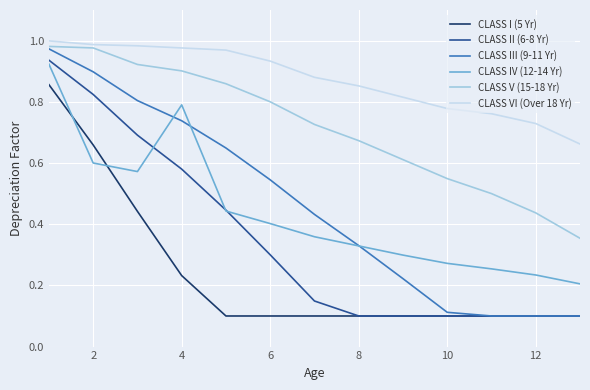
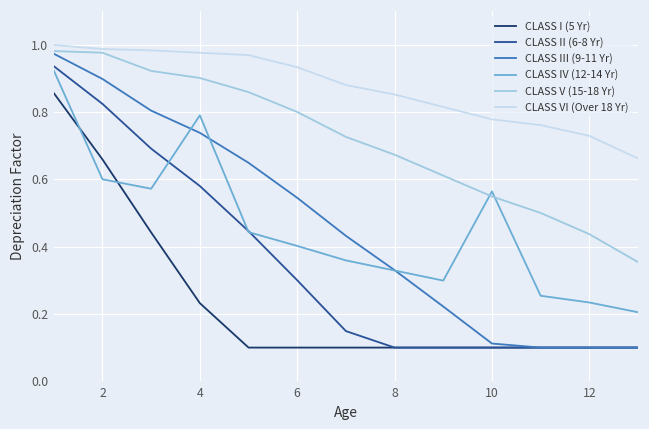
CLASS IV (12-14 Yr), 10: 0.27 -> 0.56
